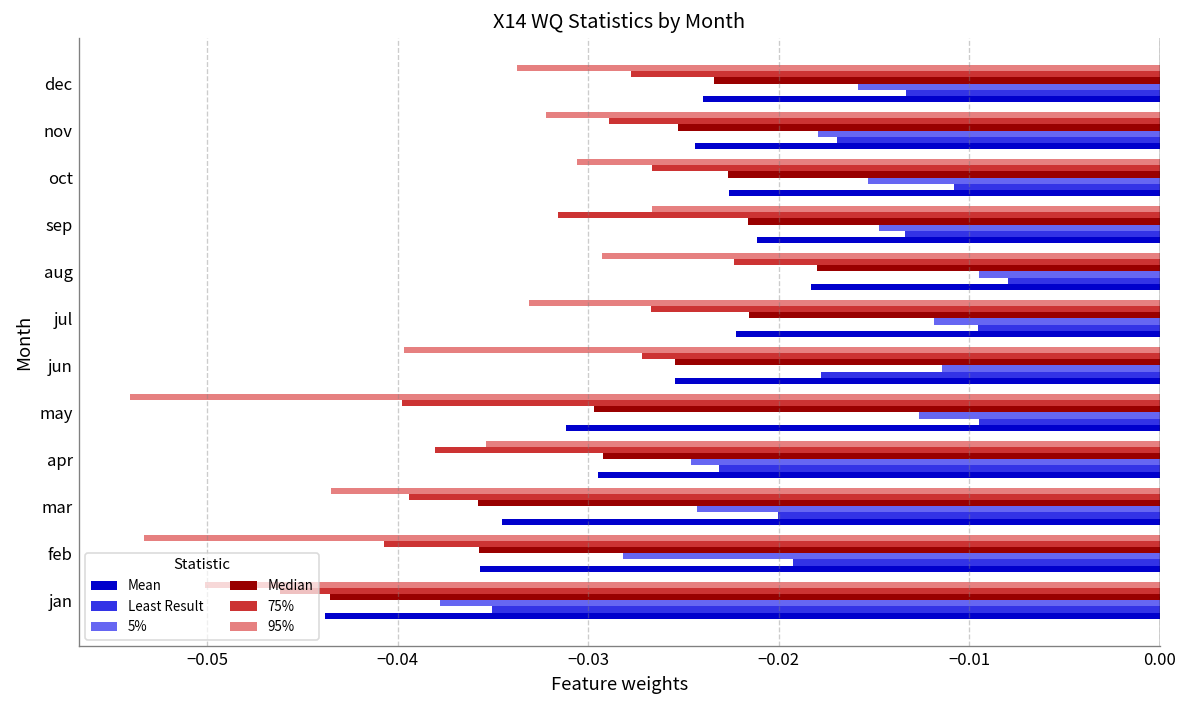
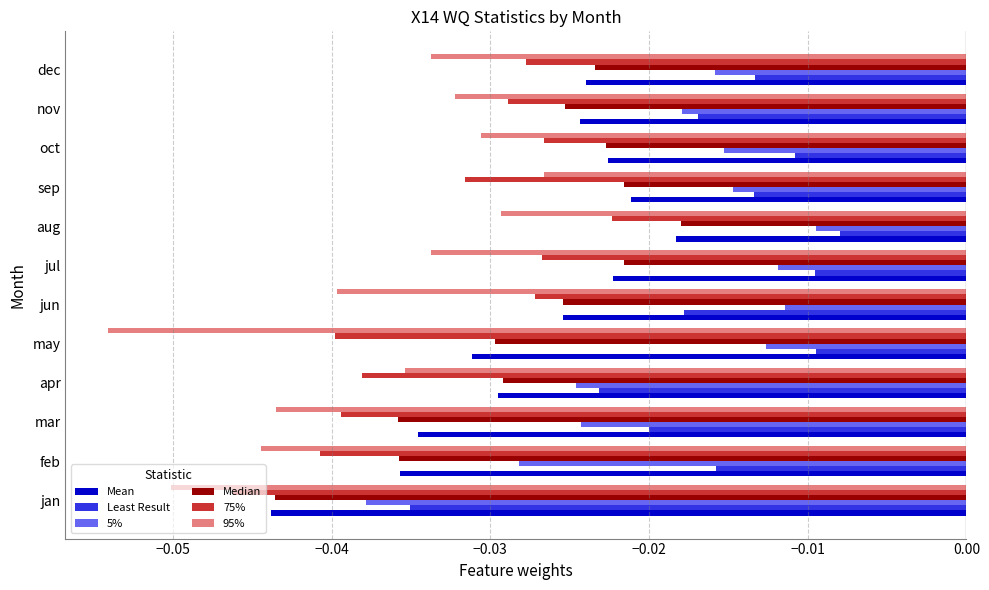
95%, jul: -0.0331 -> -0.0337
95%, feb: -0.0533 -> -0.0445
Least Result, feb: -0.0193 -> -0.0158
